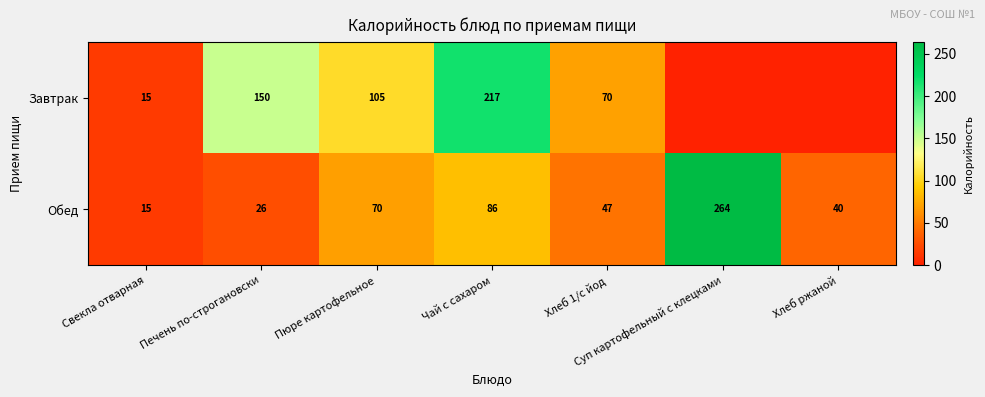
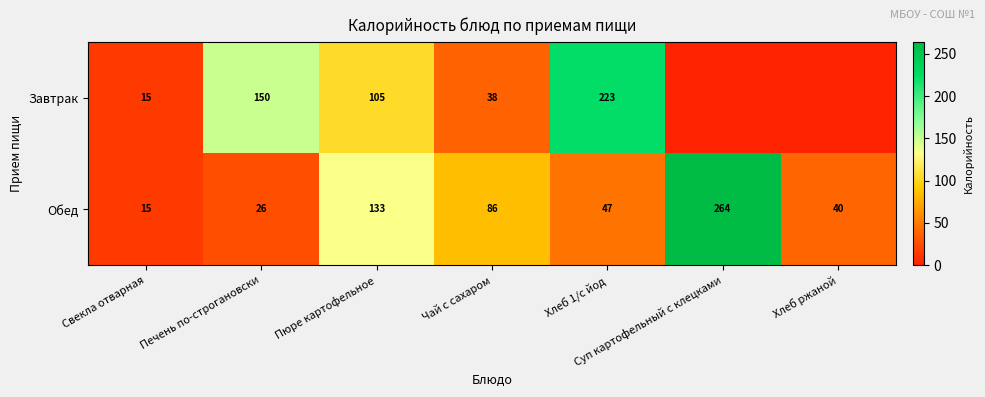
Завтрак, Чай с сахаром: 217 -> 38
Завтрак, Хлеб 1/с йод: 70 -> 223
Обед, Пюре картофельное: 70 -> 133
